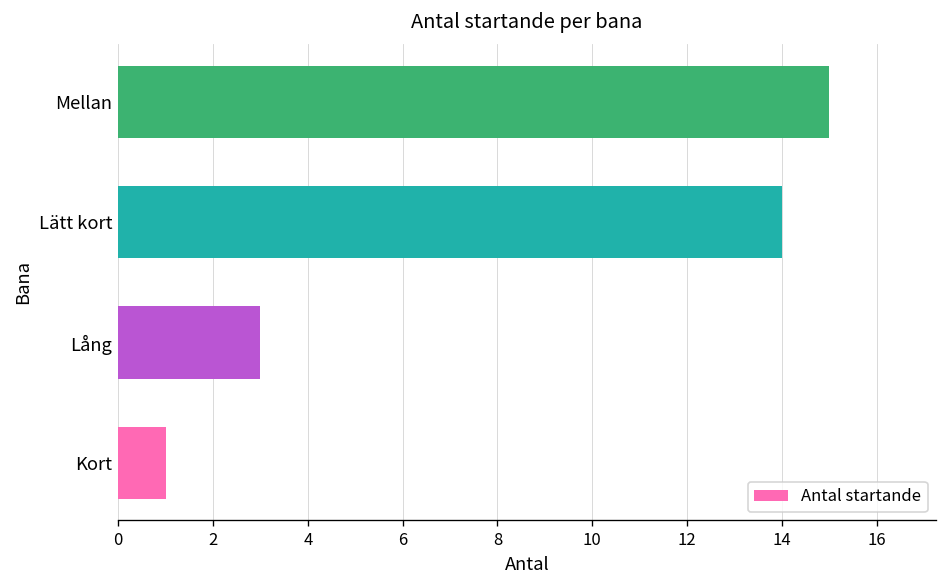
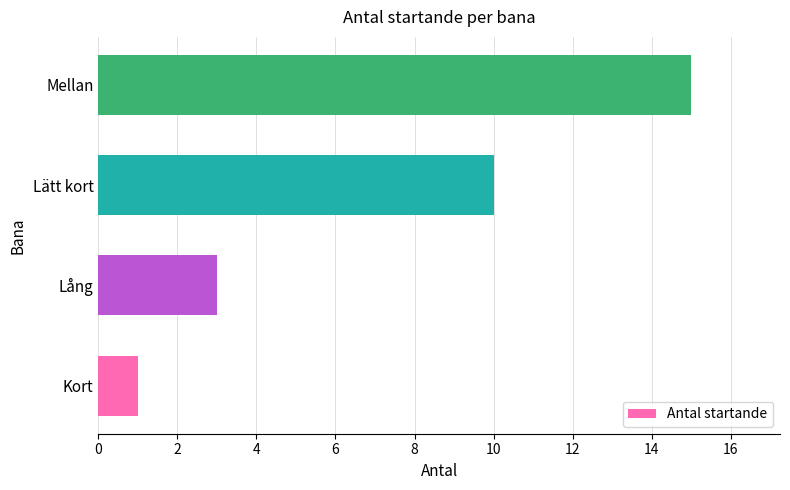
Lätt kort: 14 -> 10
